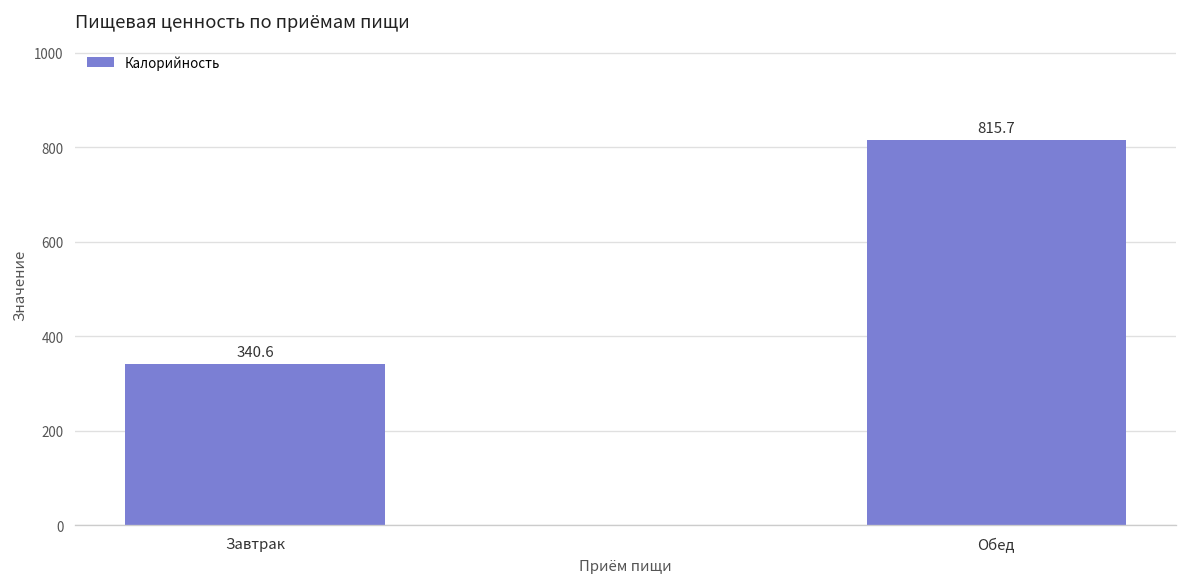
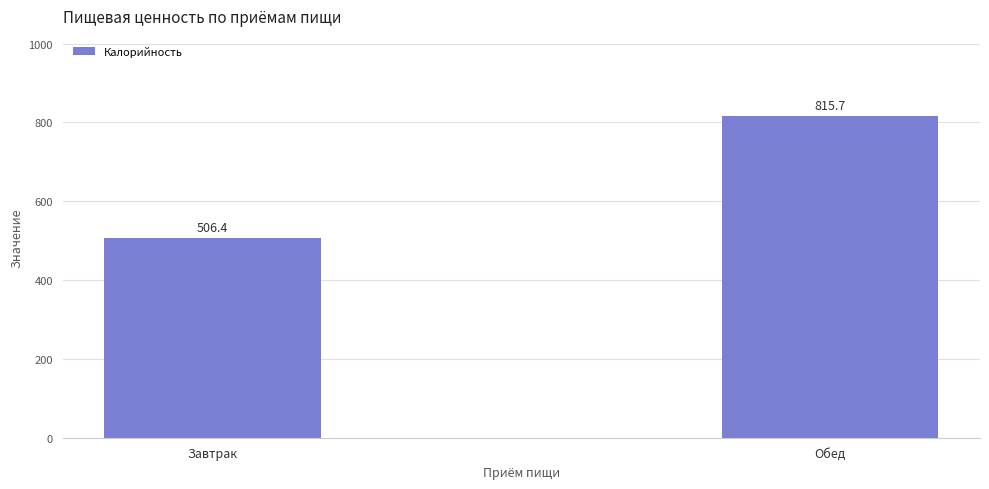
Завтрак: 340.6 -> 506.4
